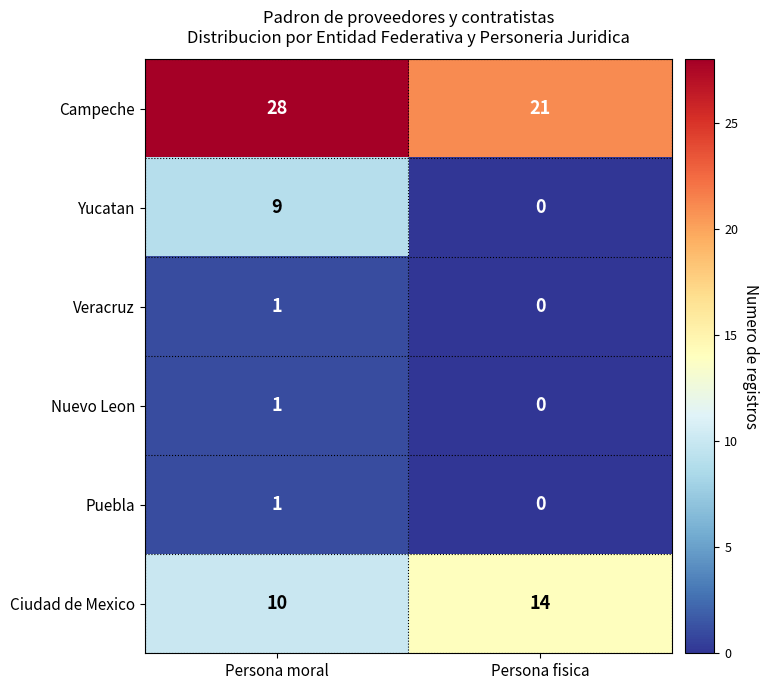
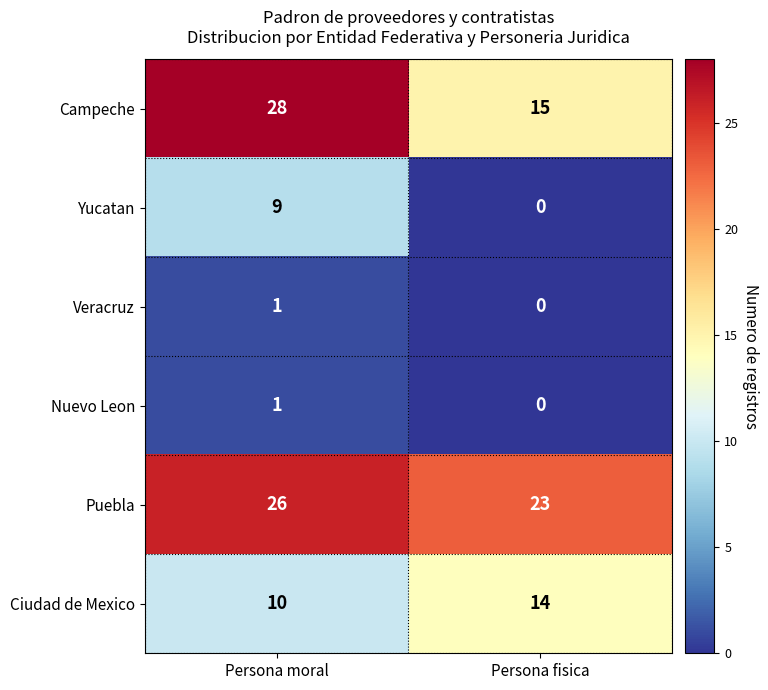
Campeche, Persona fisica: 21 -> 15
Puebla, Persona moral: 1 -> 26
Puebla, Persona fisica: 0 -> 23
